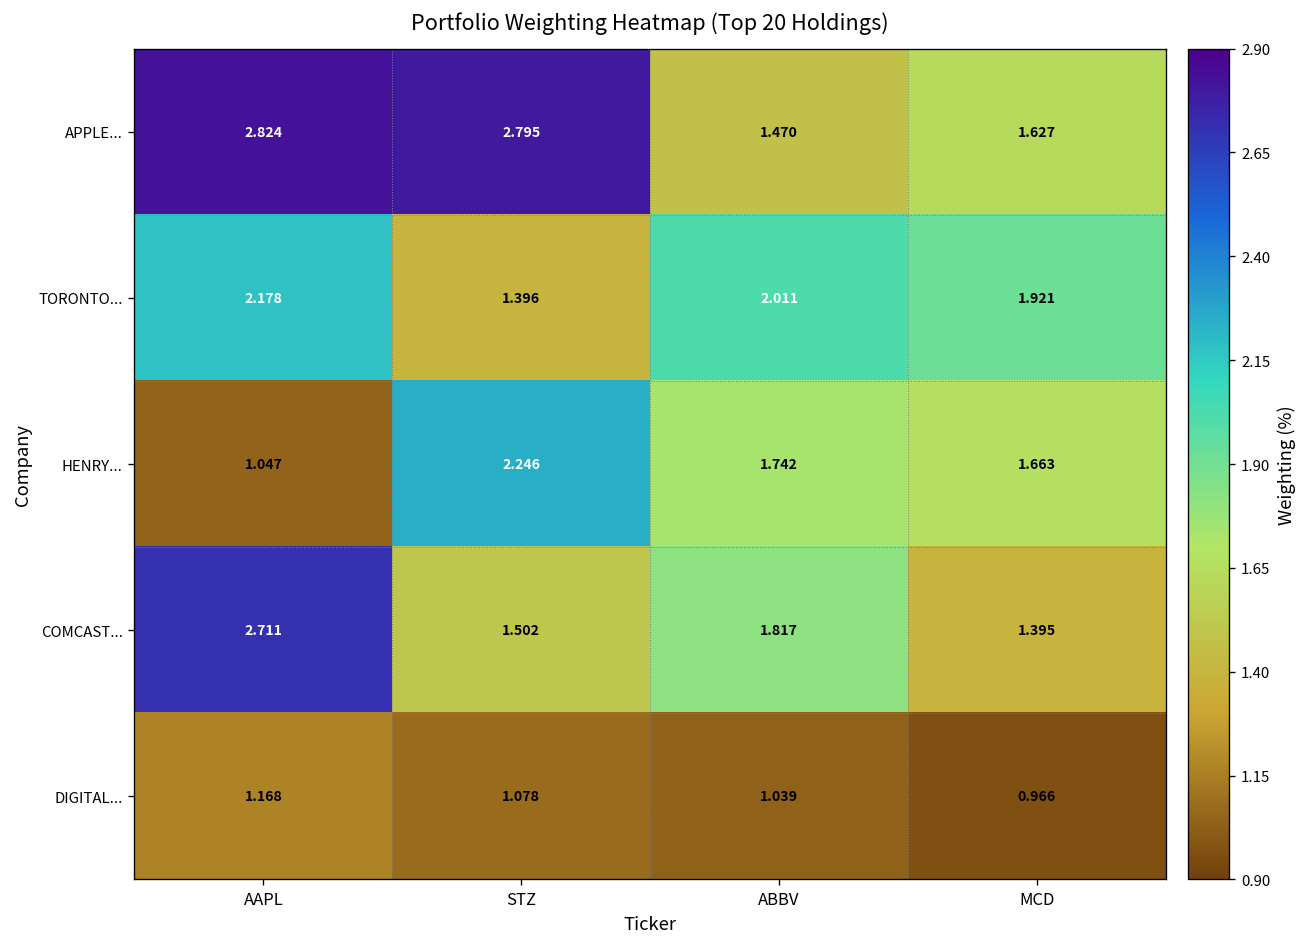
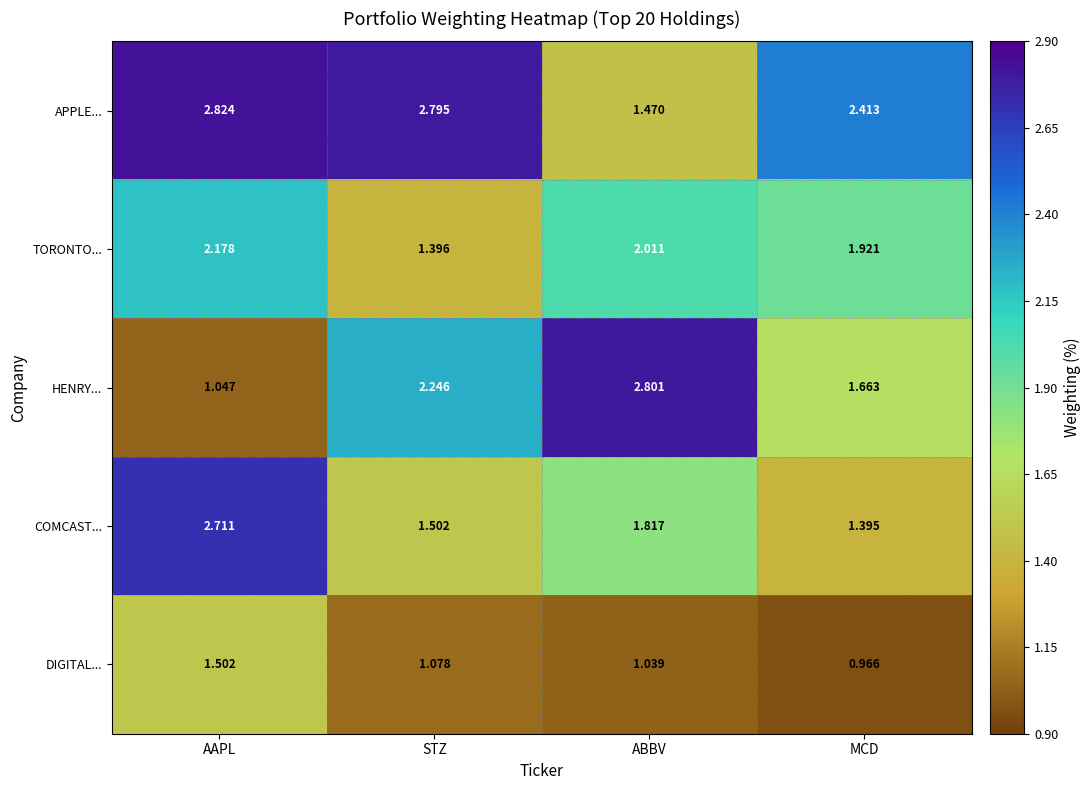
APPLE..., MCD: 1.627 -> 2.413
HENRY..., ABBV: 1.742 -> 2.801
DIGITAL..., AAPL: 1.168 -> 1.502
